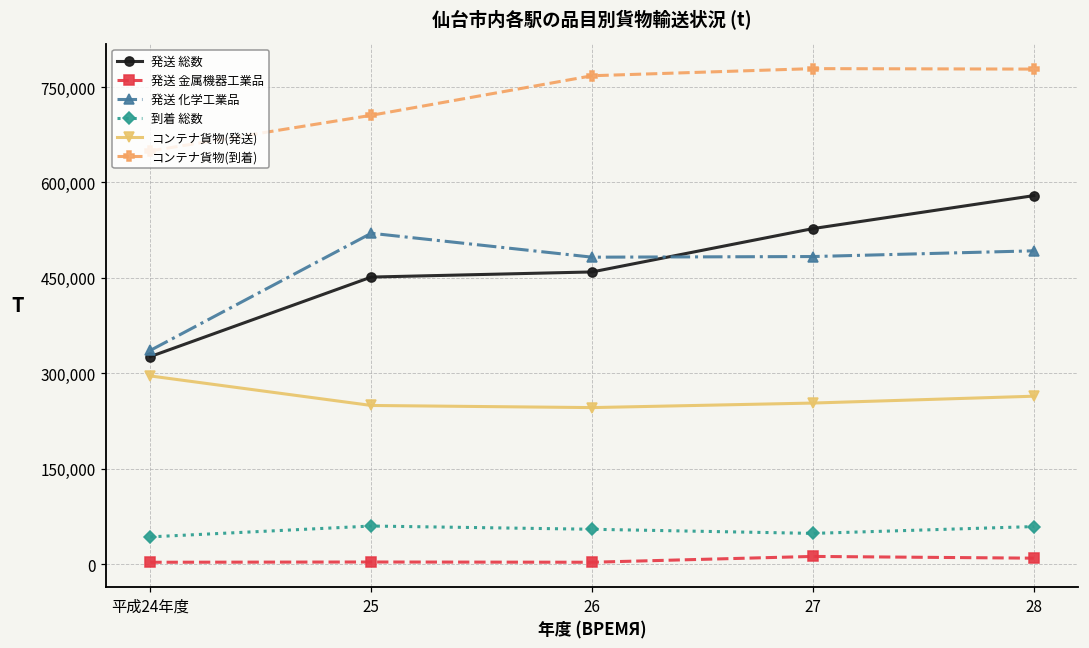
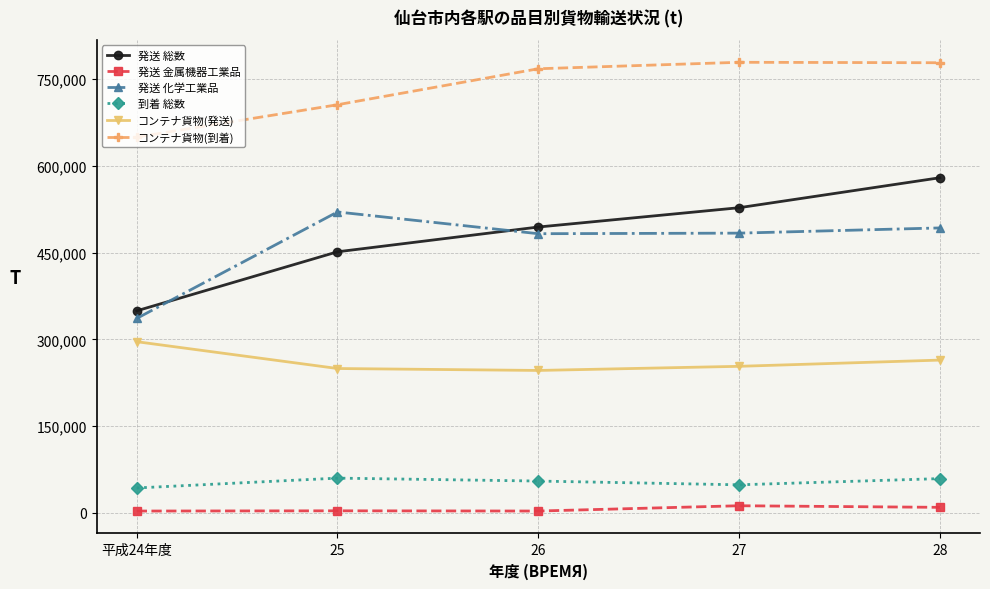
発送 総数, 平成24年度: 330,000 -> 350,000
発送 総数, 26: 460,000 -> 490,000
